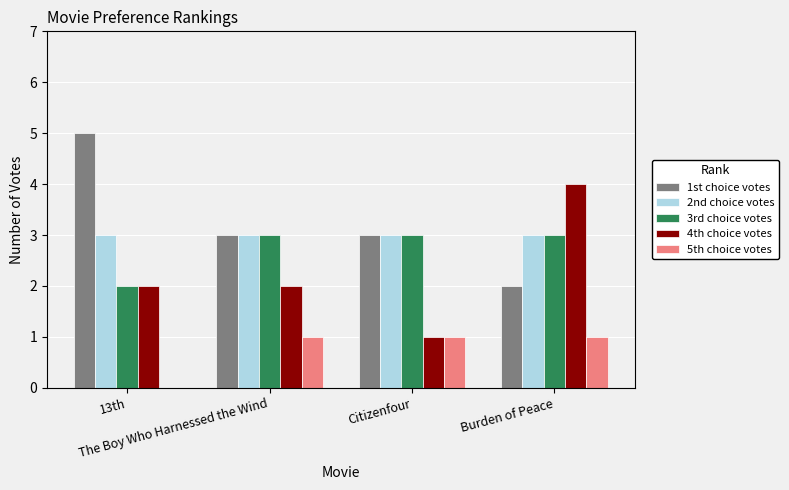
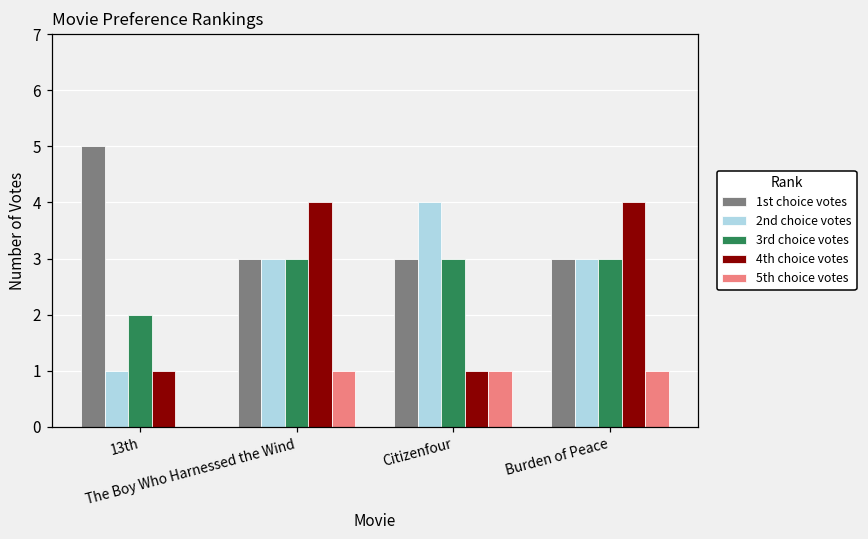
2nd choice votes, 13th: 3 -> 1
4th choice votes, 13th: 2 -> 1
4th choice votes, The Boy Who Harnessed the Wind: 2 -> 4
2nd choice votes, Citizenfour: 3 -> 4
1st choice votes, Burden of Peace: 2 -> 3
